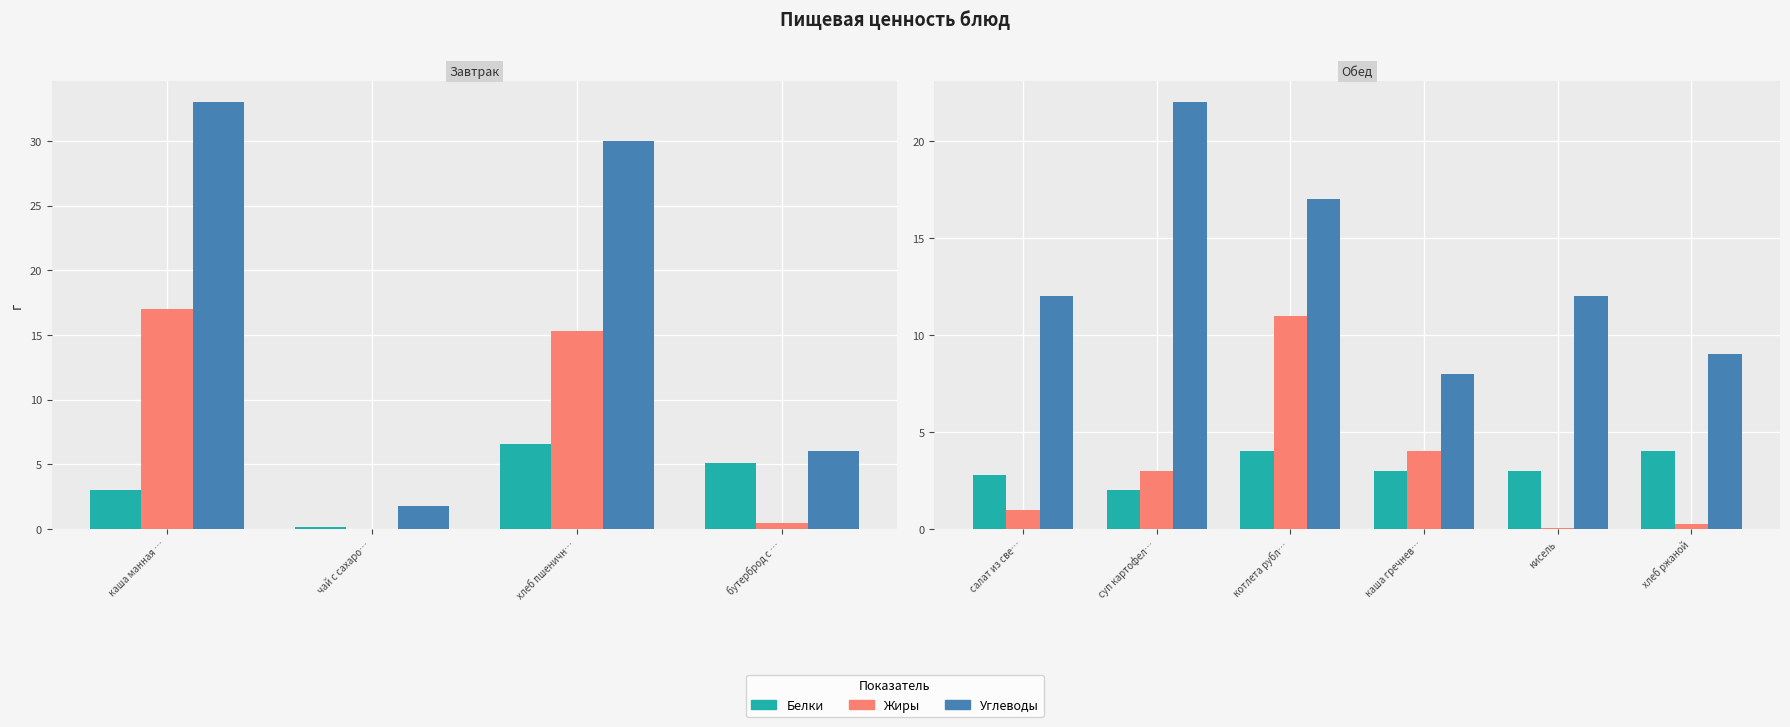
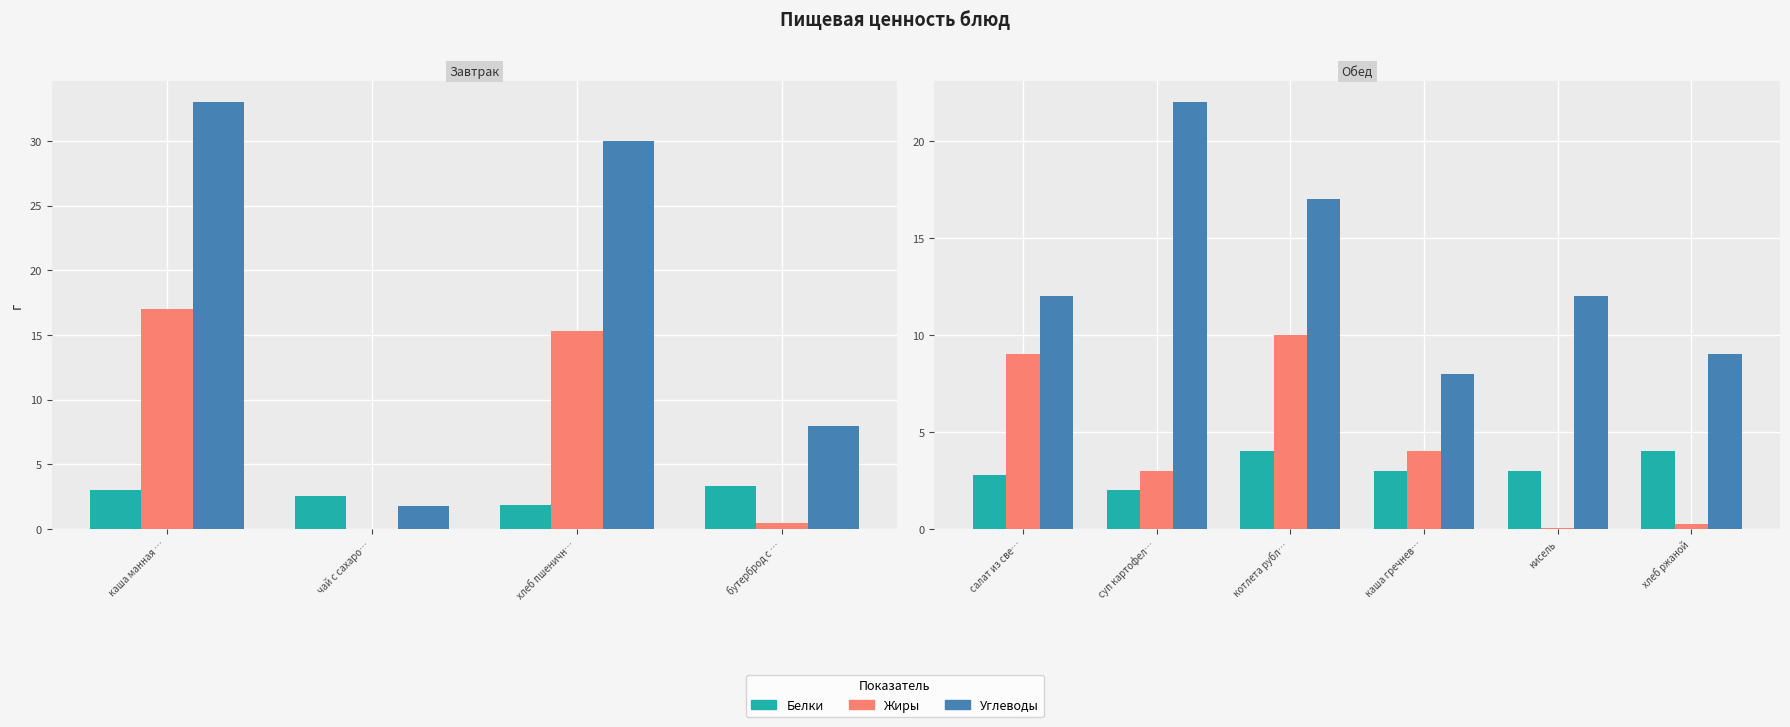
Завтрак, Белки, чай с сахаро…: 0.1 -> 2.6
Завтрак, Белки, хлеб пшеничн…: 6.6 -> 1.9
Завтрак, Белки, бутерброд с …: 5.1 -> 3.3
Завтрак, Углеводы, бутерброд с …: 6 -> 8
Обед, Жиры, салат из све…: 1 -> 9
Обед, Жиры, котлета рубл…: 11 -> 10
